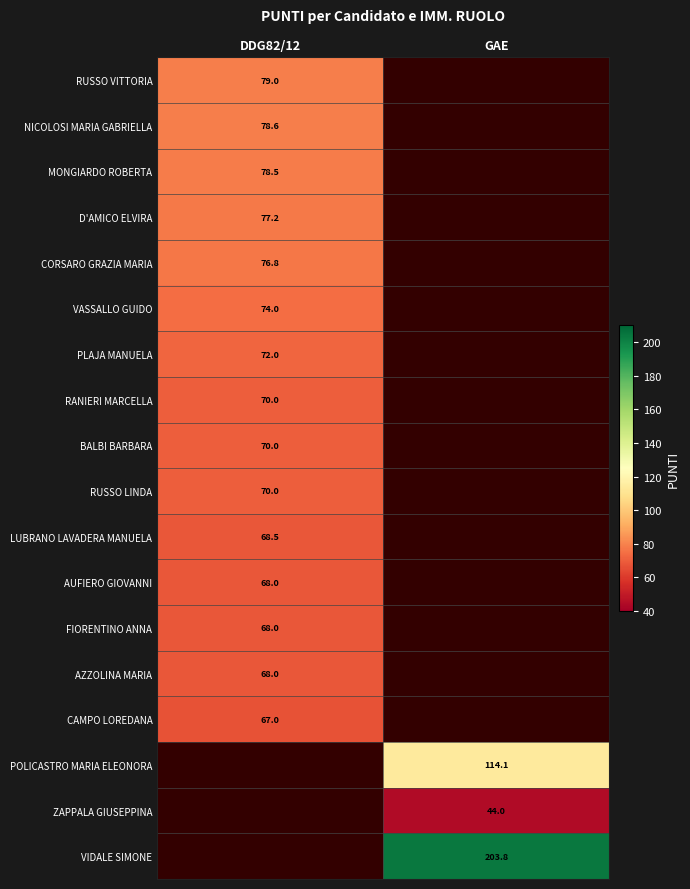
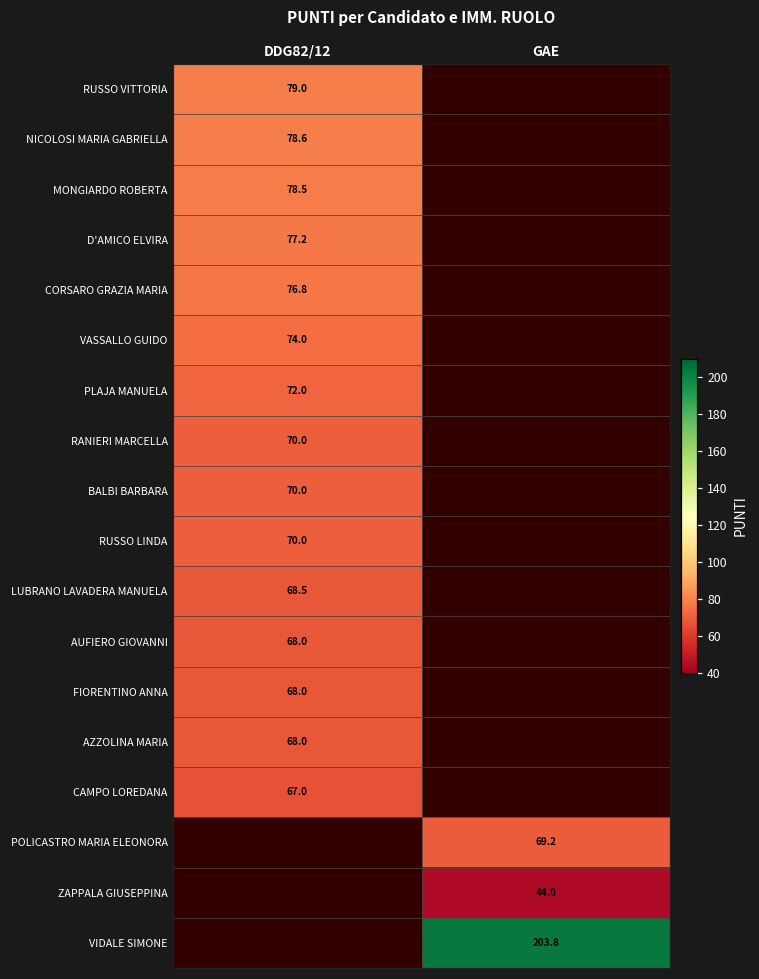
POLICASTRO MARIA ELEONORA, GAE: 114.1 -> 69.2
